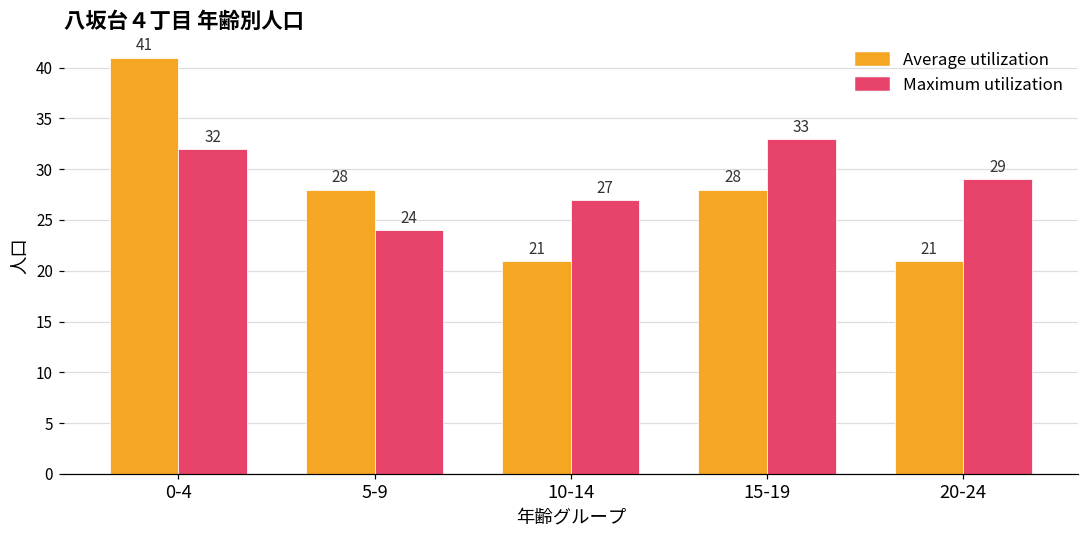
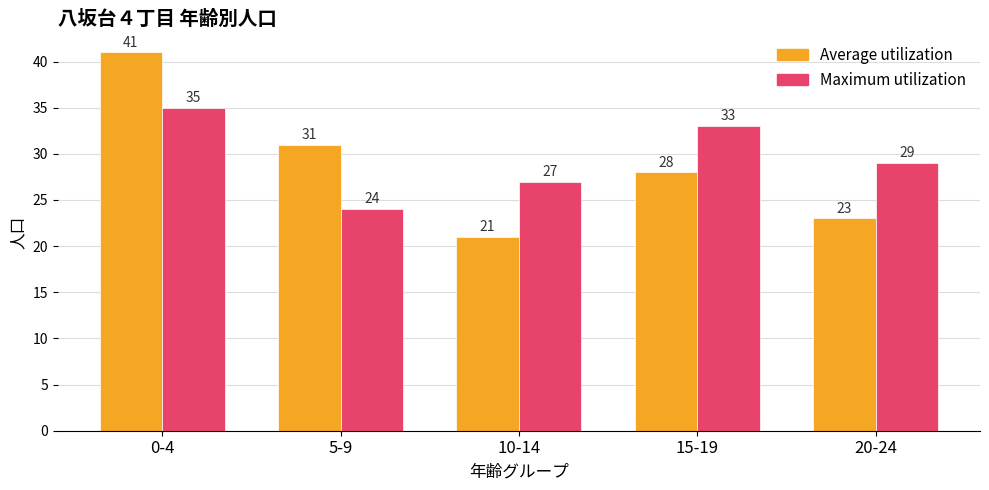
Maximum utilization, 0-4: 32 -> 35
Average utilization, 5-9: 28 -> 31
Average utilization, 20-24: 21 -> 23
